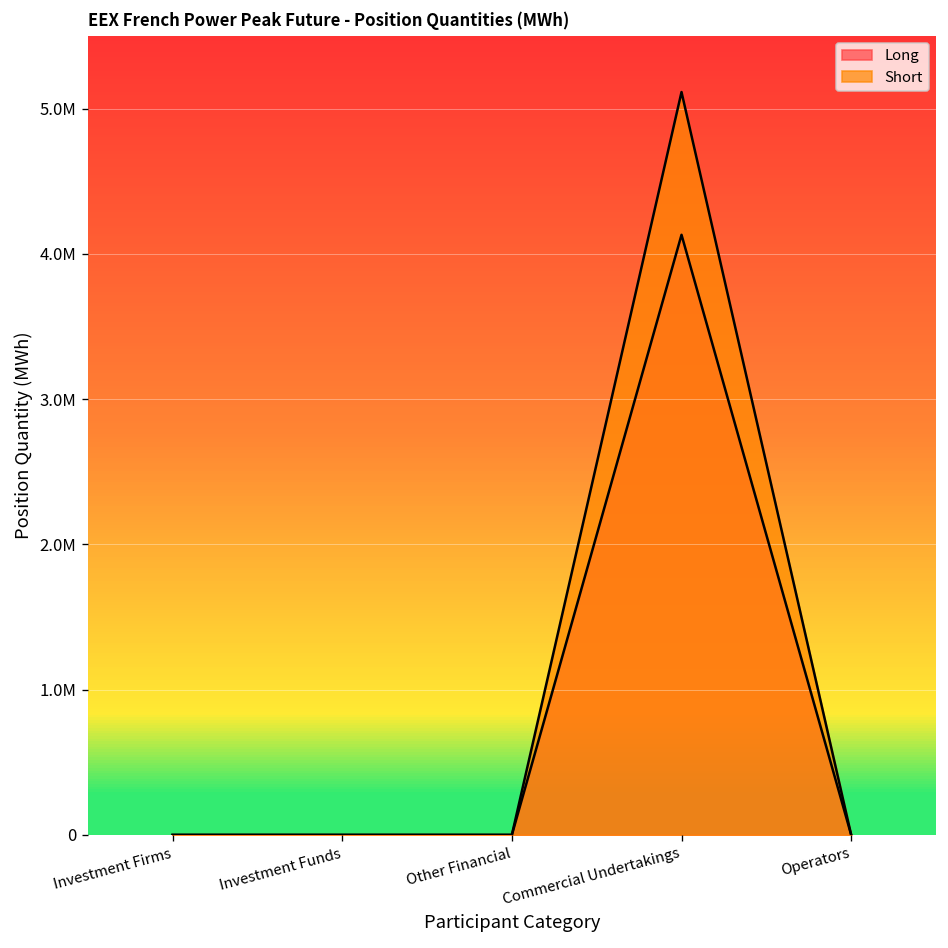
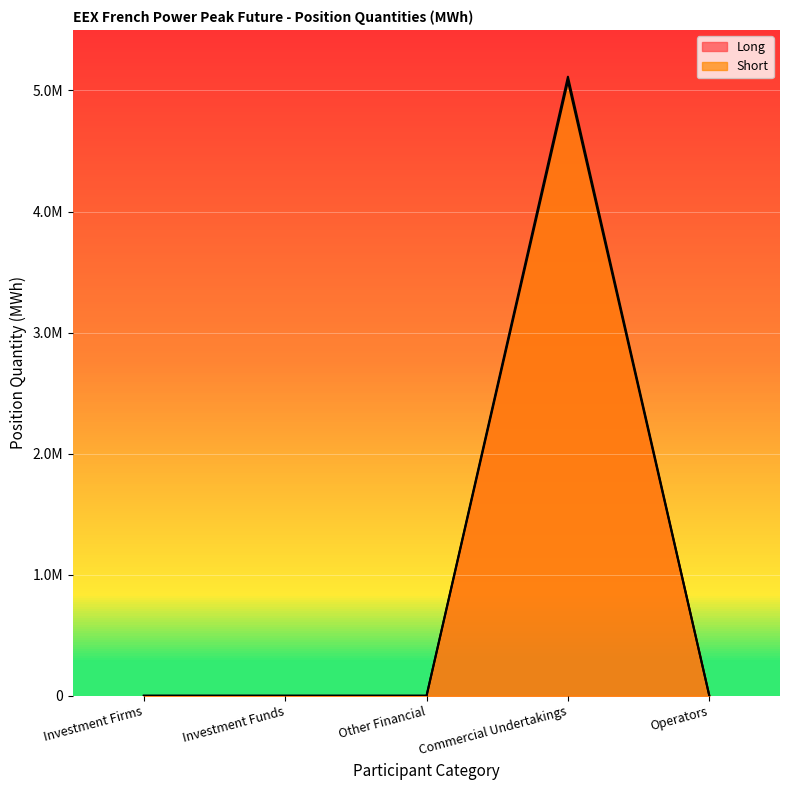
Long, Commercial Undertakings: 4130000 -> 5080000
